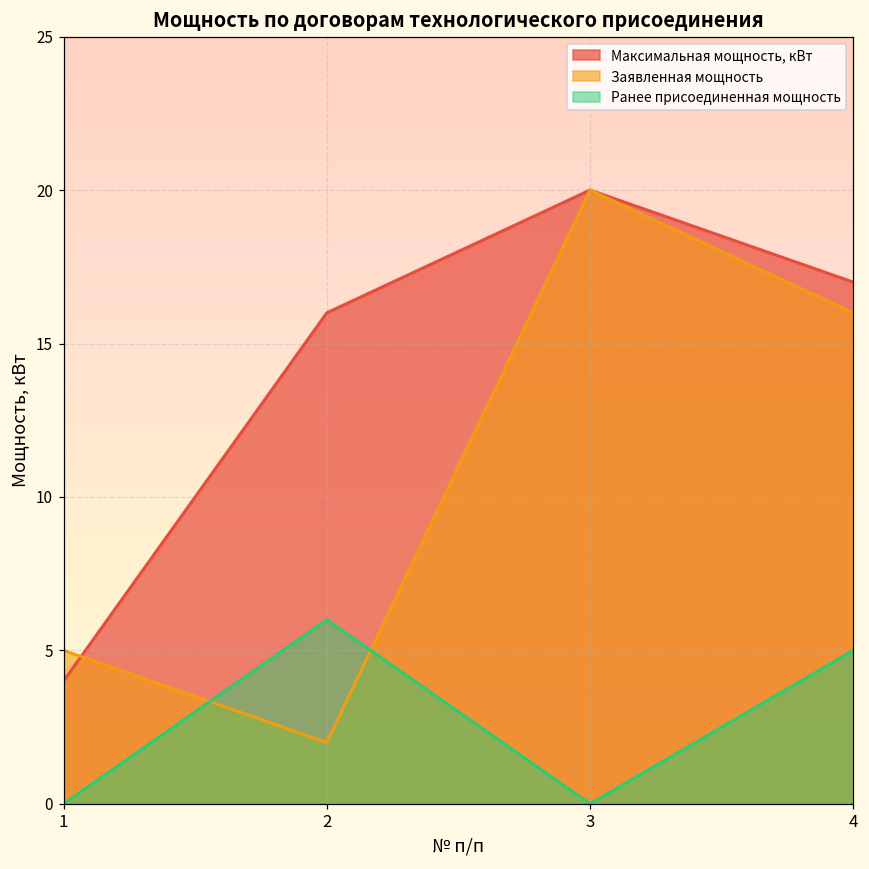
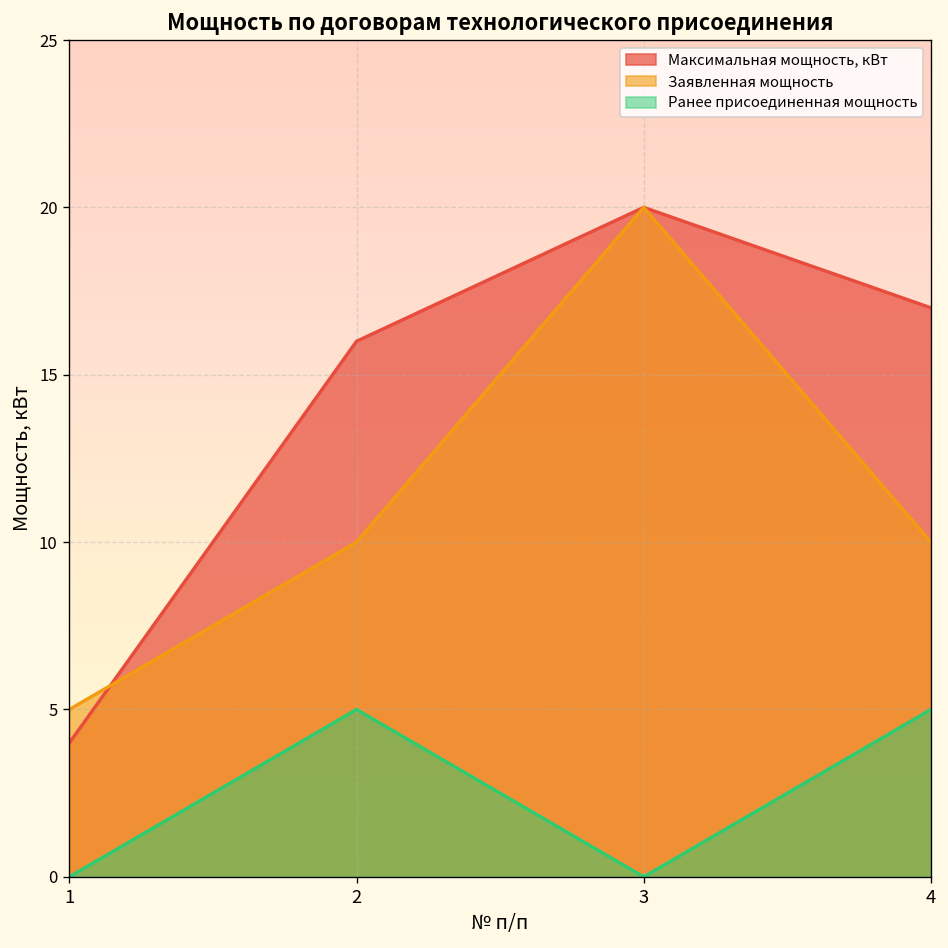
Заявленная мощность, 2: 2 -> 10
Ранее присоединенная мощность, 2: 6 -> 5
Заявленная мощность, 4: 16 -> 10
